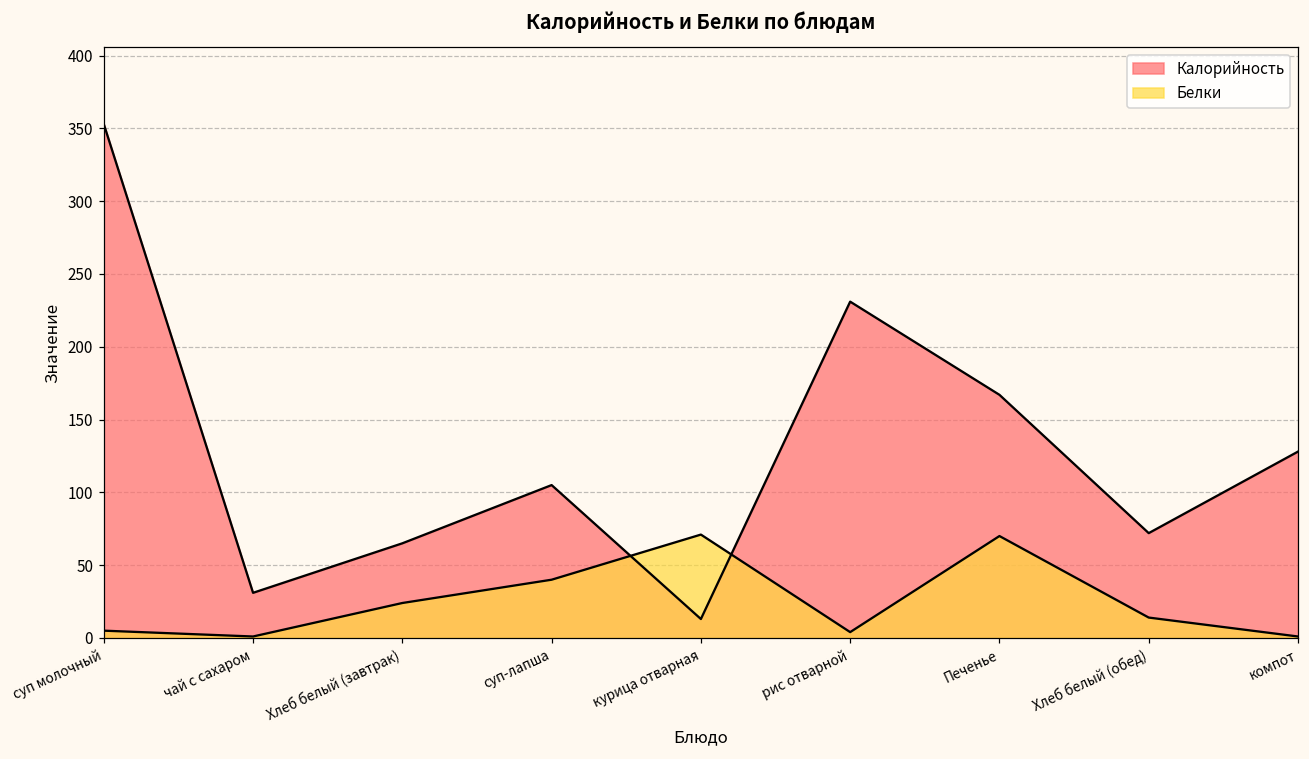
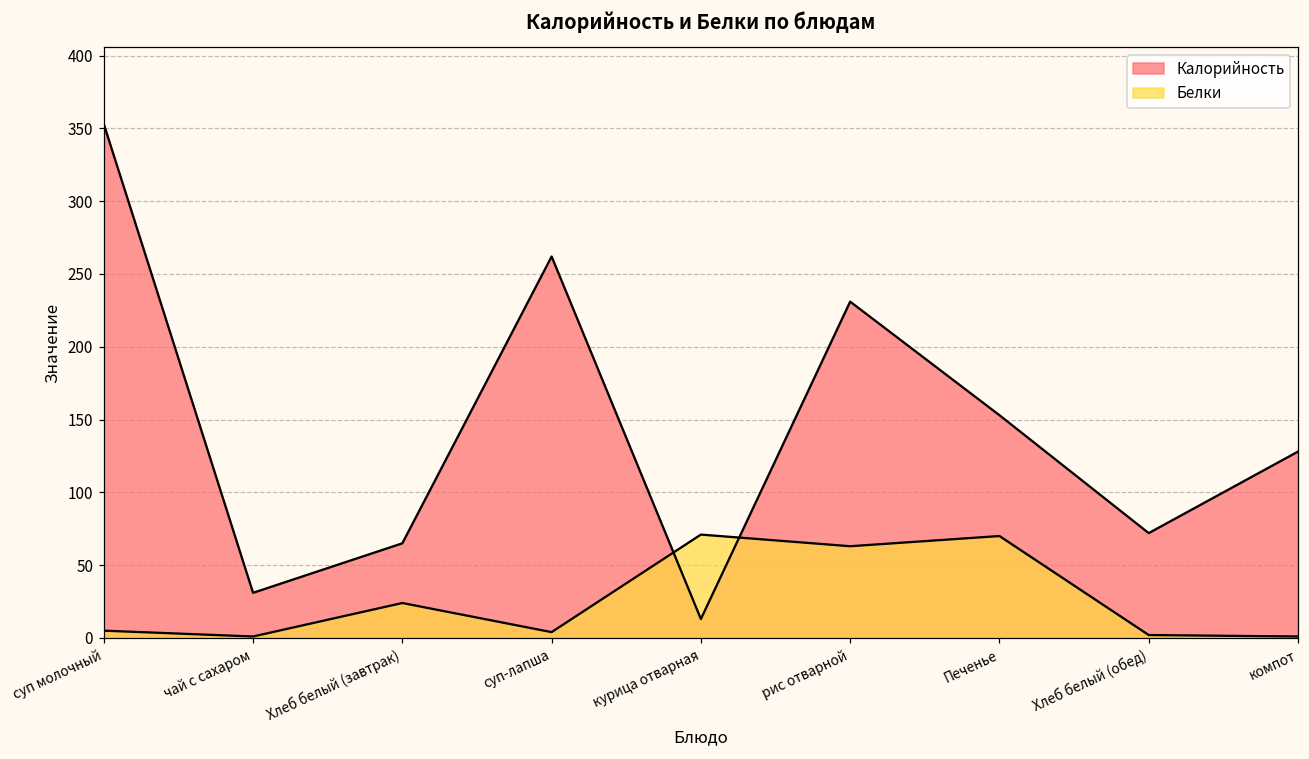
Калорийность, суп-лапша: 105 -> 262
Белки, суп-лапша: 40 -> 4
Белки, рис отварной: 4 -> 63
Калорийность, Печенье: 167 -> 153
Белки, Хлеб белый (обед): 14 -> 2
